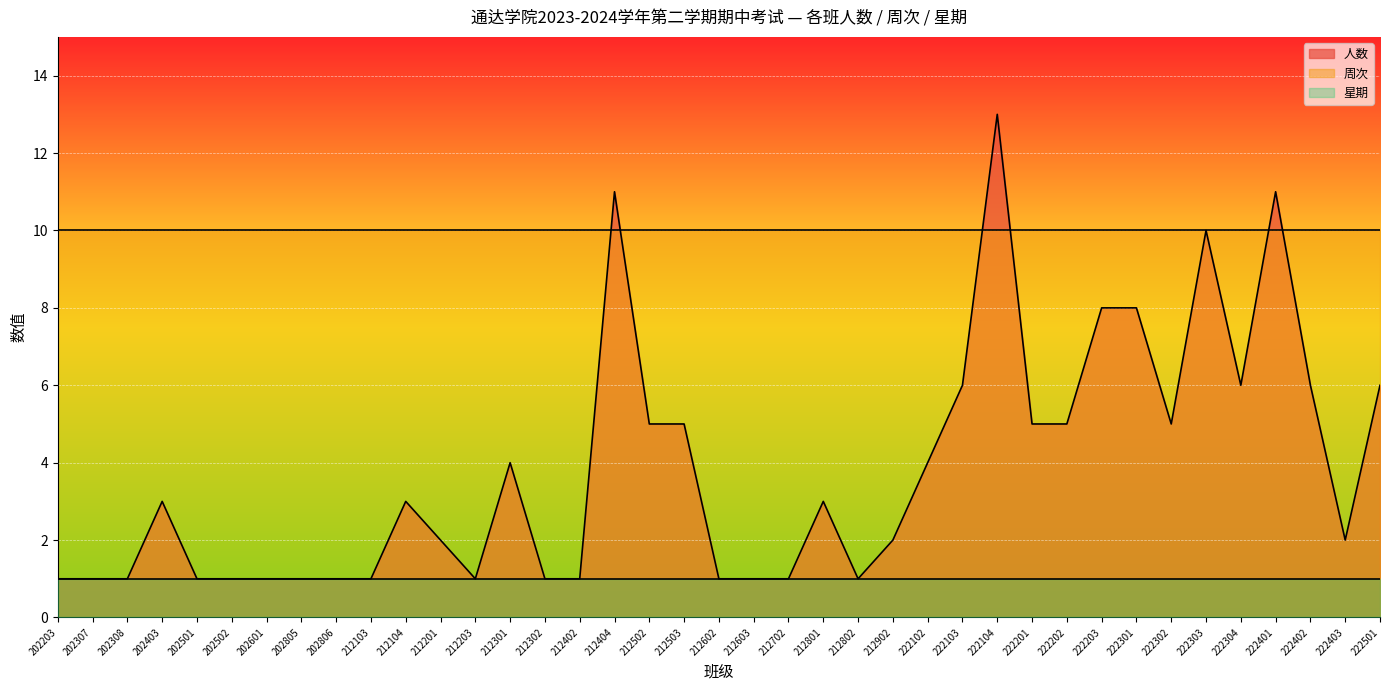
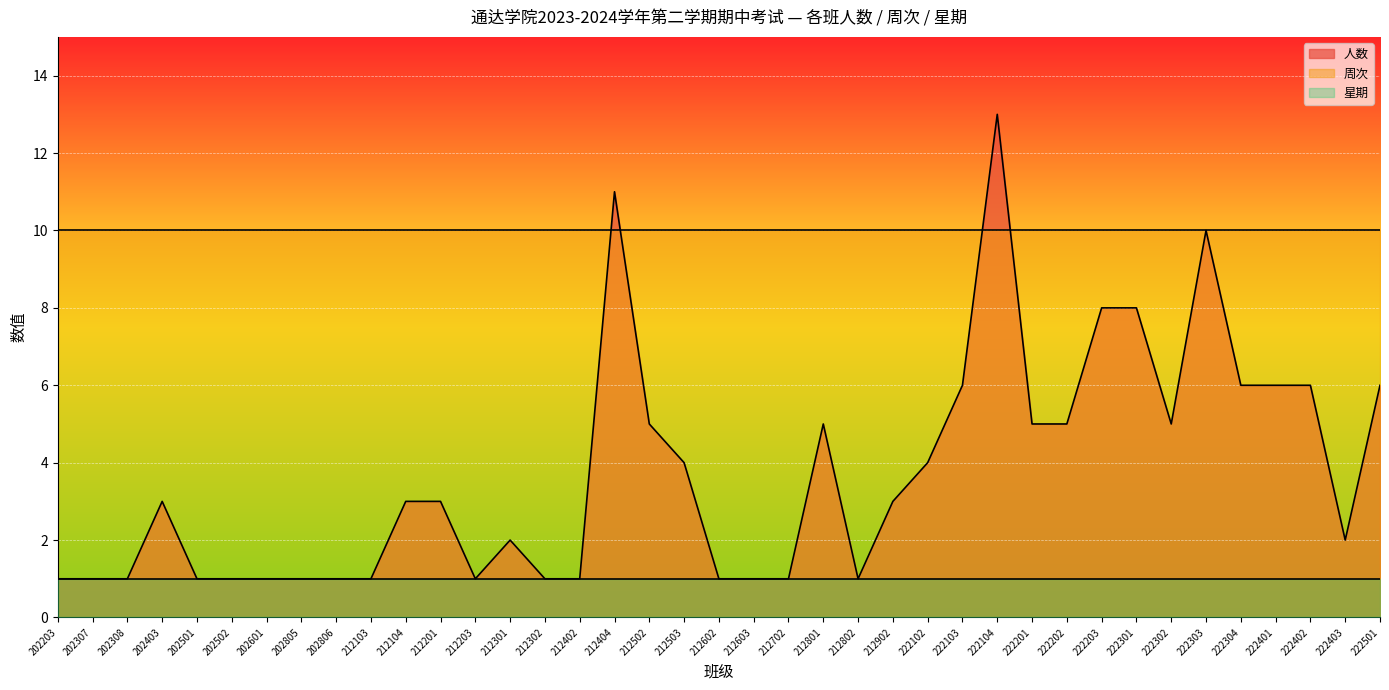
人数, 212201: 2 -> 3
人数, 212301: 4 -> 2
人数, 212503: 5 -> 4
人数, 212801: 3 -> 5
人数, 212902: 2 -> 3
人数, 222401: 11 -> 6
